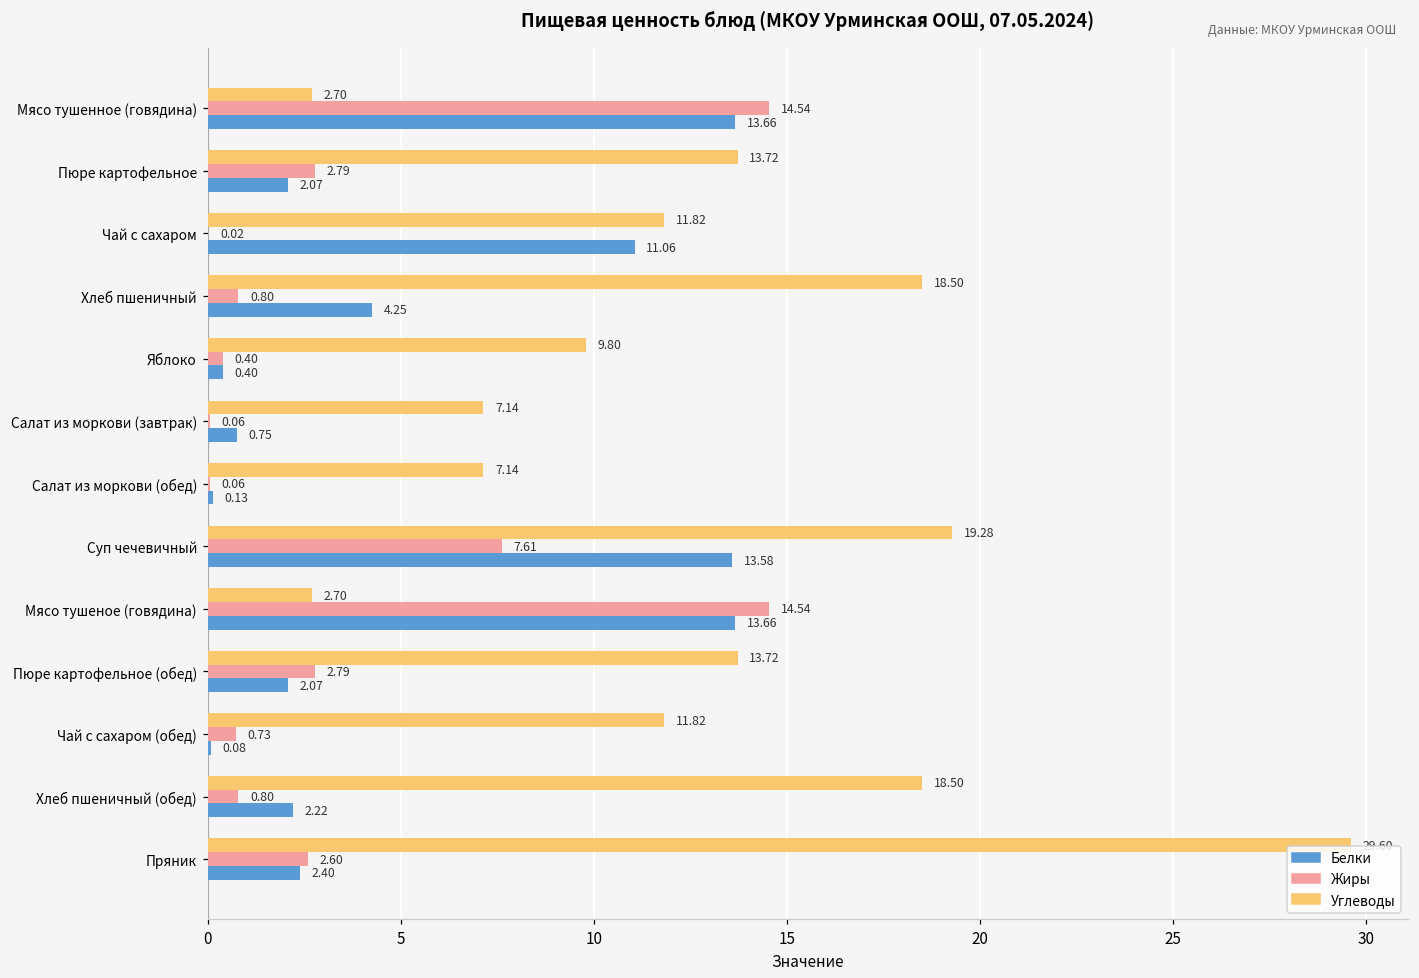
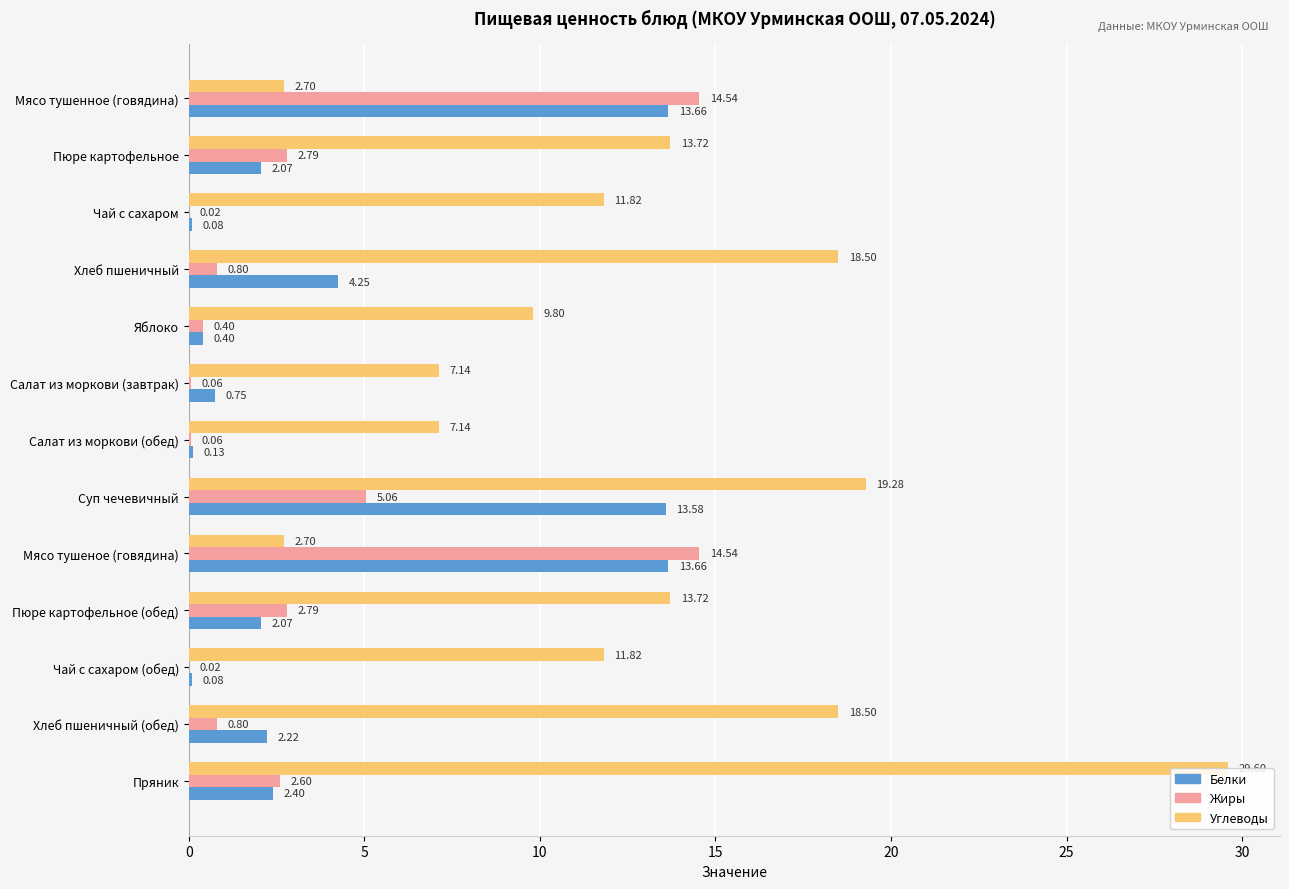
Белки, Чай с сахаром: 11.06 -> 0.08
Жиры, Суп чечевичный: 7.61 -> 5.06
Жиры, Чай с сахаром (обед): 0.73 -> 0.02
